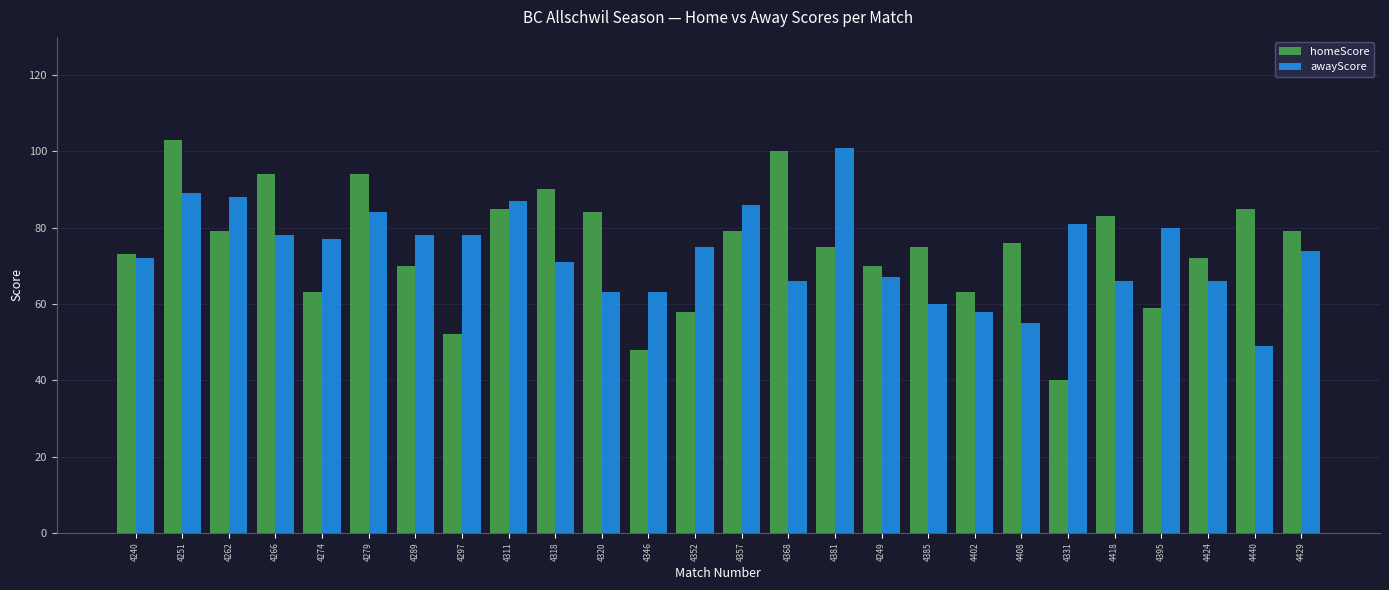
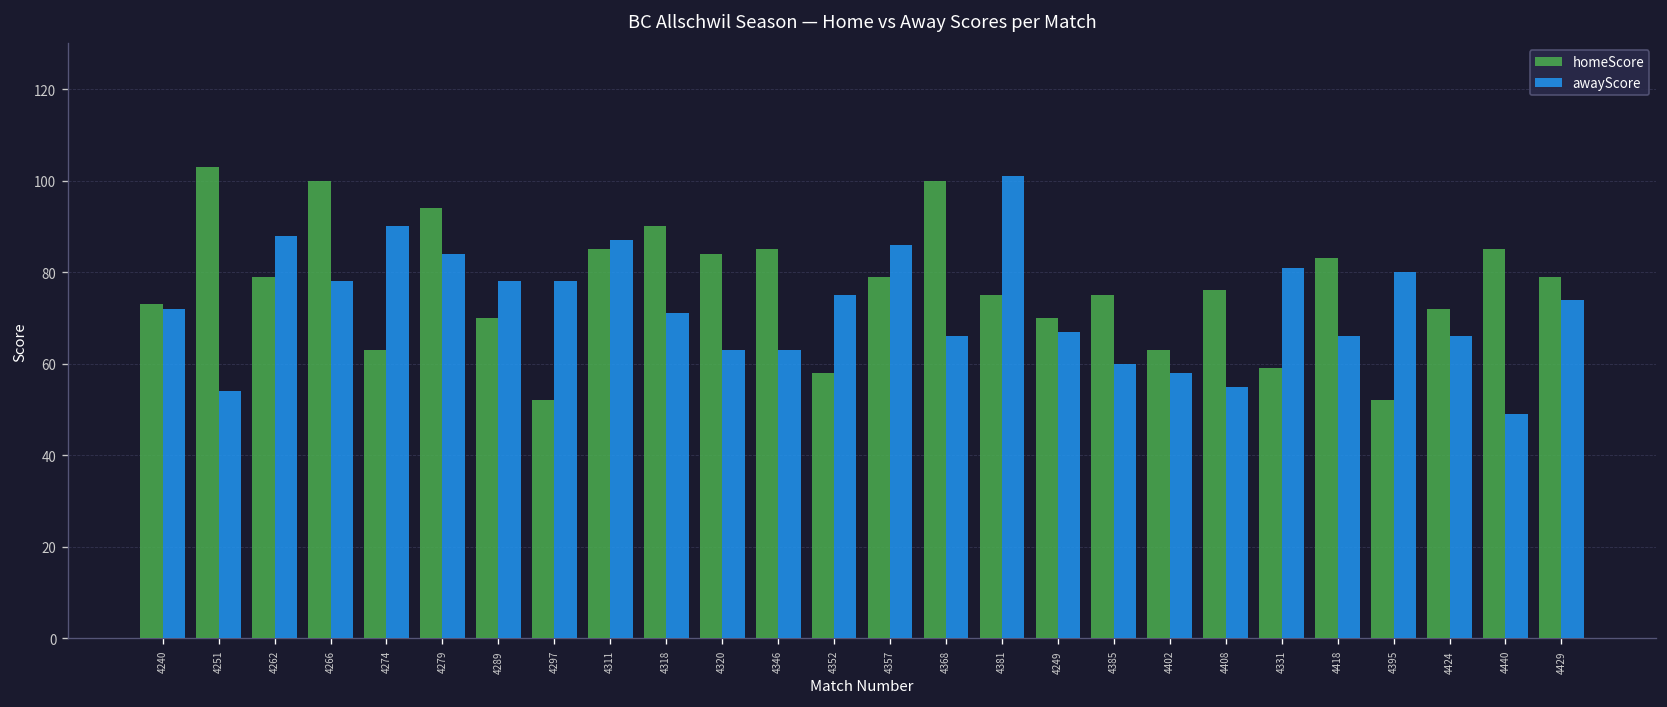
awayScore, 4251: 89 -> 54
homeScore, 4266: 94 -> 100
awayScore, 4274: 77 -> 90
homeScore, 4346: 48 -> 85
homeScore, 4331: 40 -> 59
homeScore, 4395: 59 -> 52
